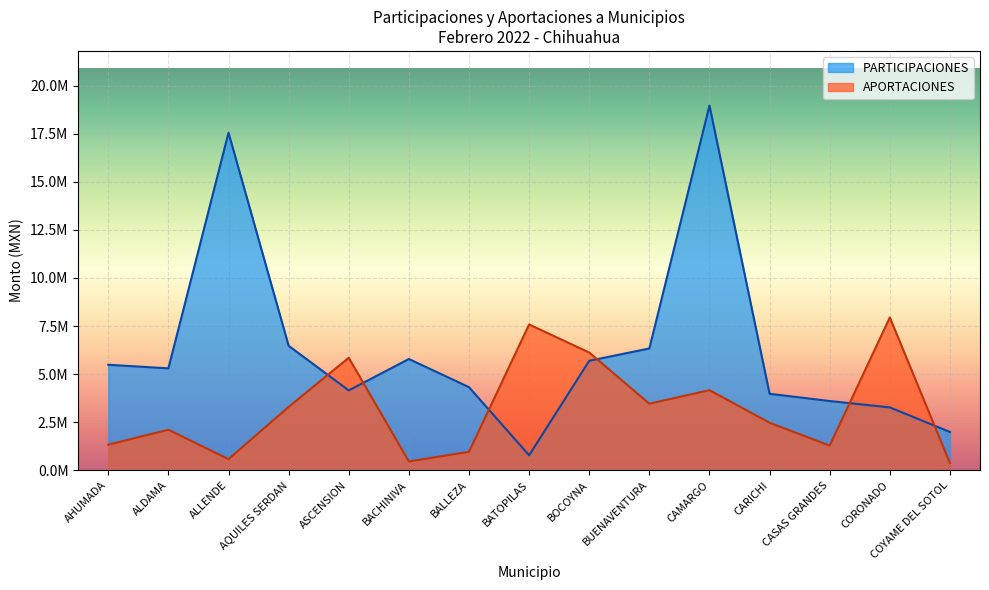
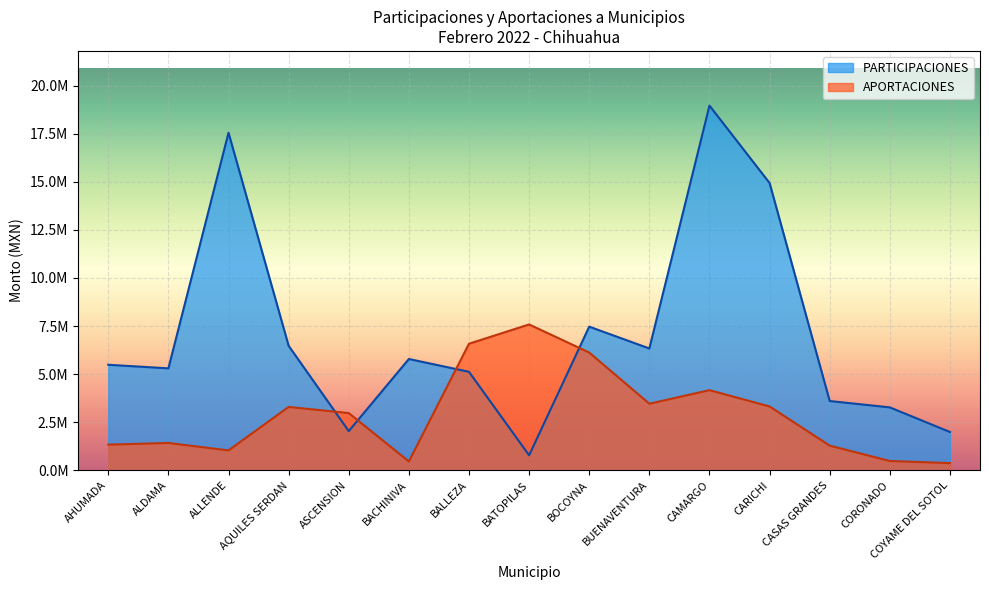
APORTACIONES, ALDAMA: 2100000 -> 1400000
APORTACIONES, ALLENDE: 600000 -> 1000000
PARTICIPACIONES, ASCENSION: 4200000 -> 2000000
APORTACIONES, ASCENSION: 5800000 -> 3000000
PARTICIPACIONES, BALLEZA: 4300000 -> 5100000
APORTACIONES, BALLEZA: 1000000 -> 6600000
PARTICIPACIONES, BOCOYNA: 5700000 -> 7500000
PARTICIPACIONES, CARICHI: 4000000 -> 14900000
APORTACIONES, CARICHI: 2500000 -> 3300000
APORTACIONES, CORONADO: 7900000 -> 500000
